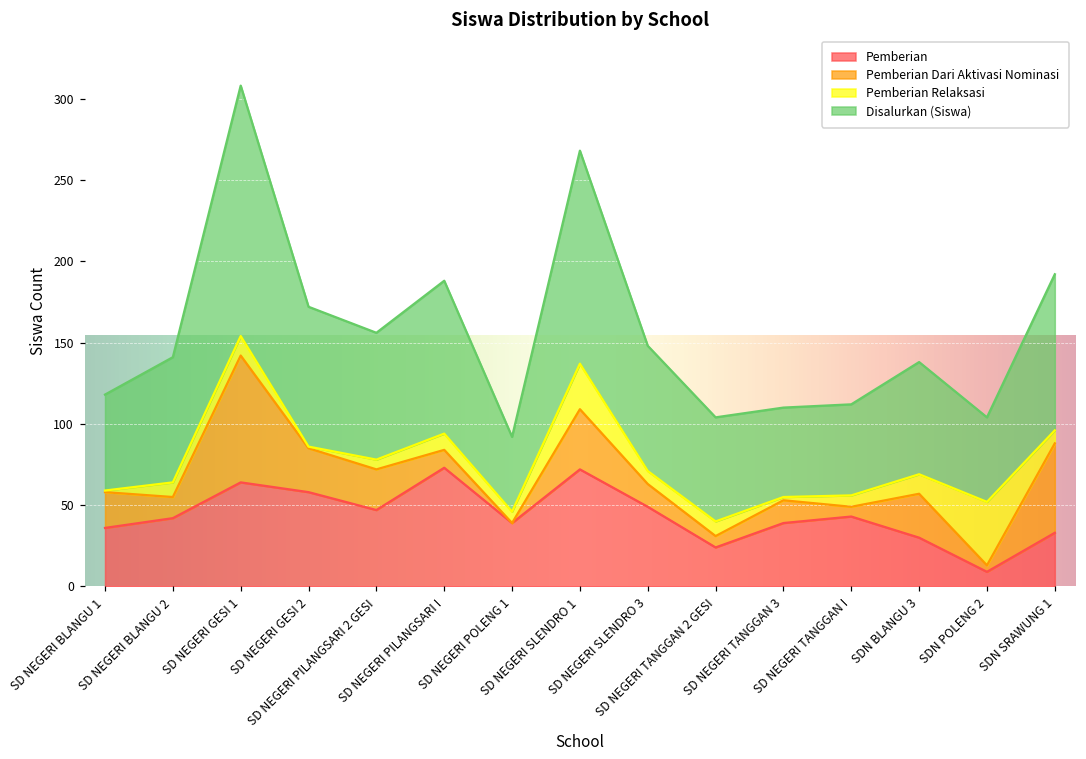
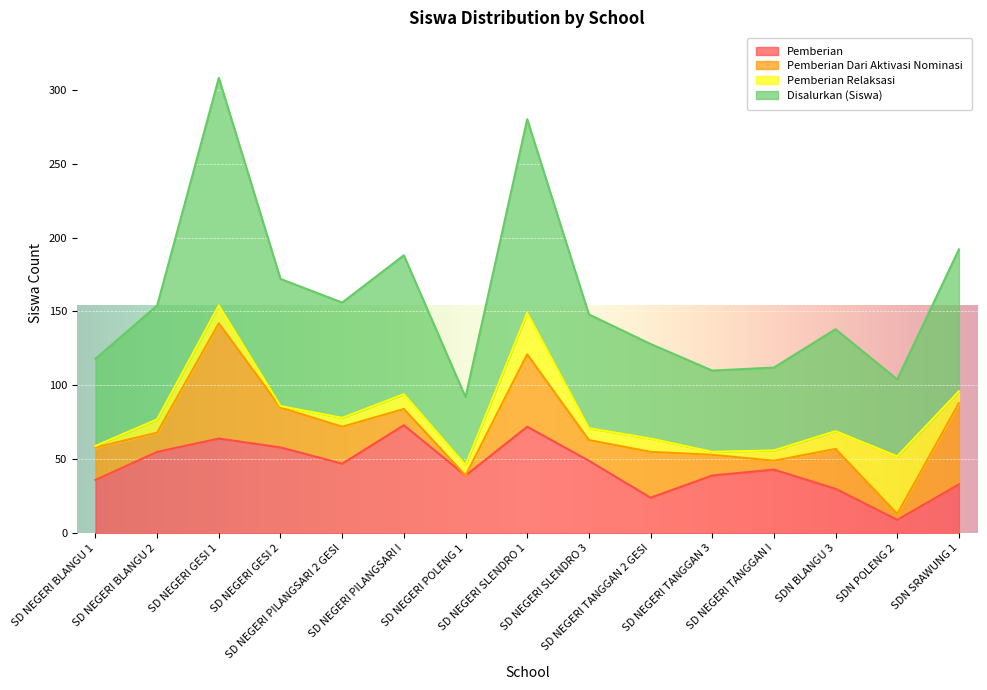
Pemberian, SD NEGERI BLANGU 2: 42 -> 55
Pemberian Dari Aktivasi Nominasi, SD NEGERI SLENDRO 1: 37 -> 49
Pemberian Dari Aktivasi Nominasi, SD NEGERI TANGGAN 2 GESI: 7 -> 31
